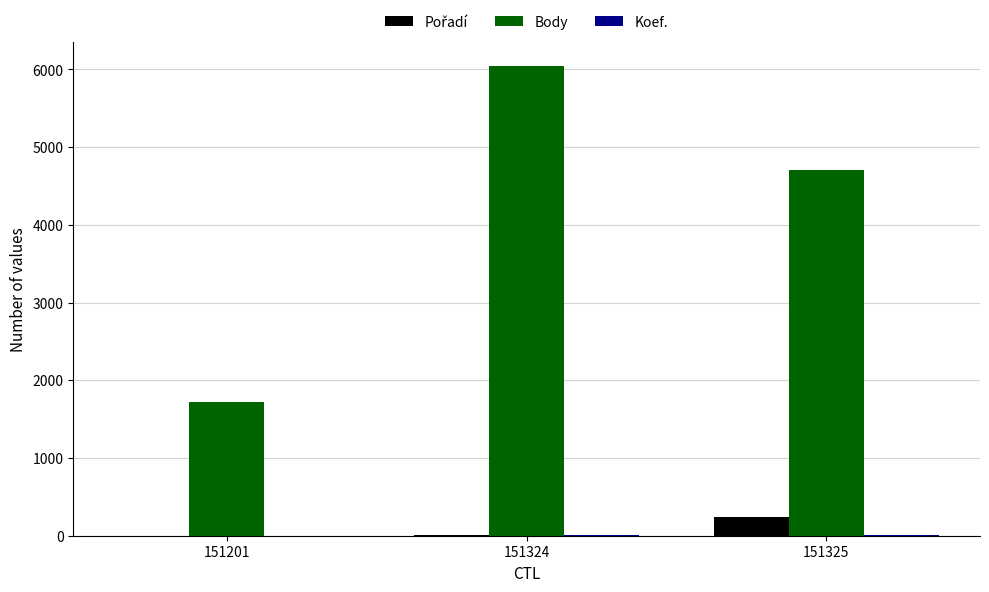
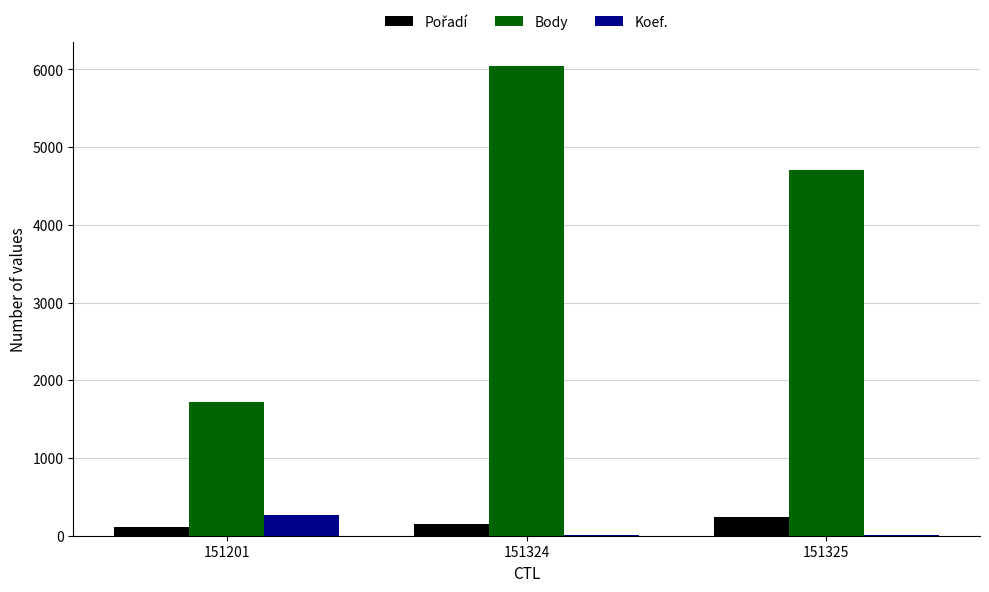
Pořadí, 151201: 0 -> 100
Koef., 151201: 0 -> 300
Pořadí, 151324: 0 -> 200
